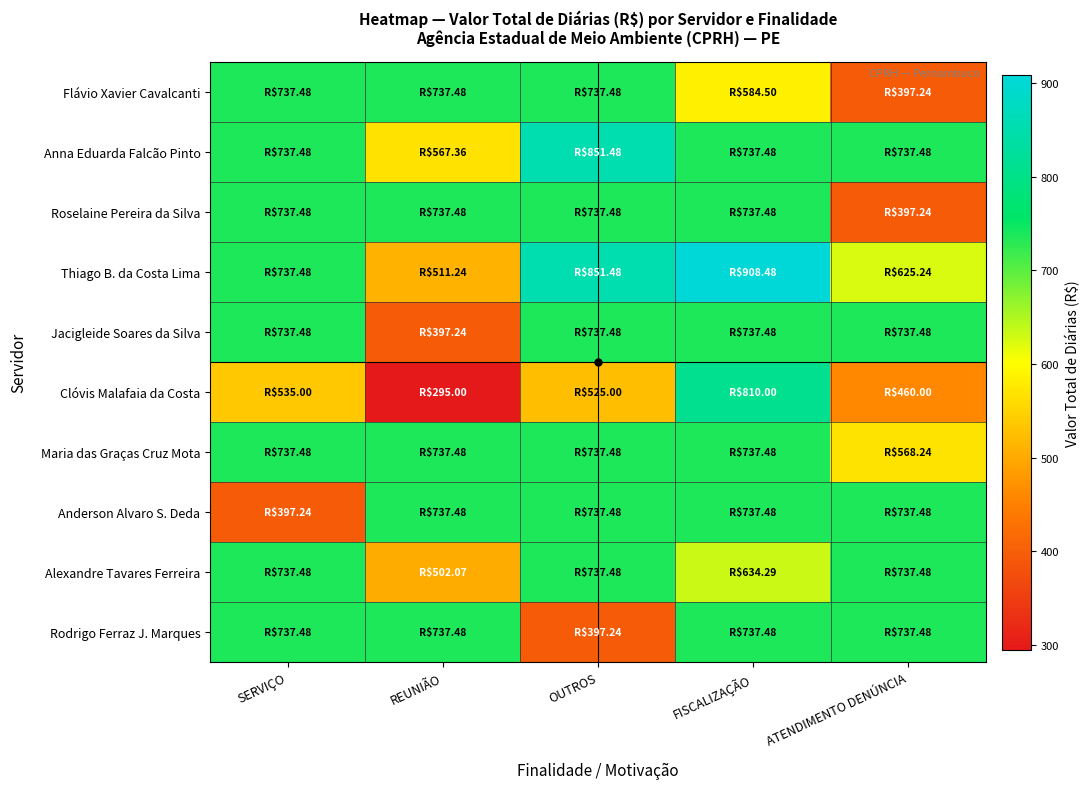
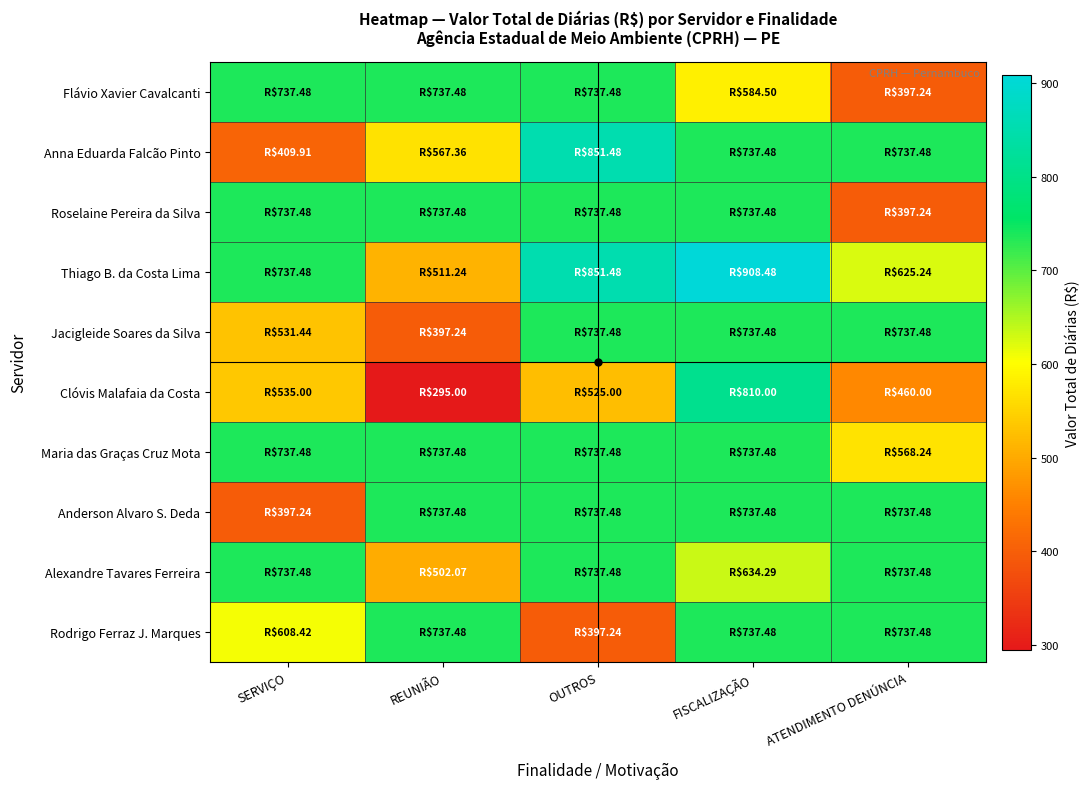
Anna Eduarda Falcão Pinto, SERVIÇO: $737.48 -> $409.91
Jacigleide Soares da Silva, SERVIÇO: $737.48 -> $531.44
Rodrigo Ferraz J. Marques, SERVIÇO: $737.48 -> $608.42
